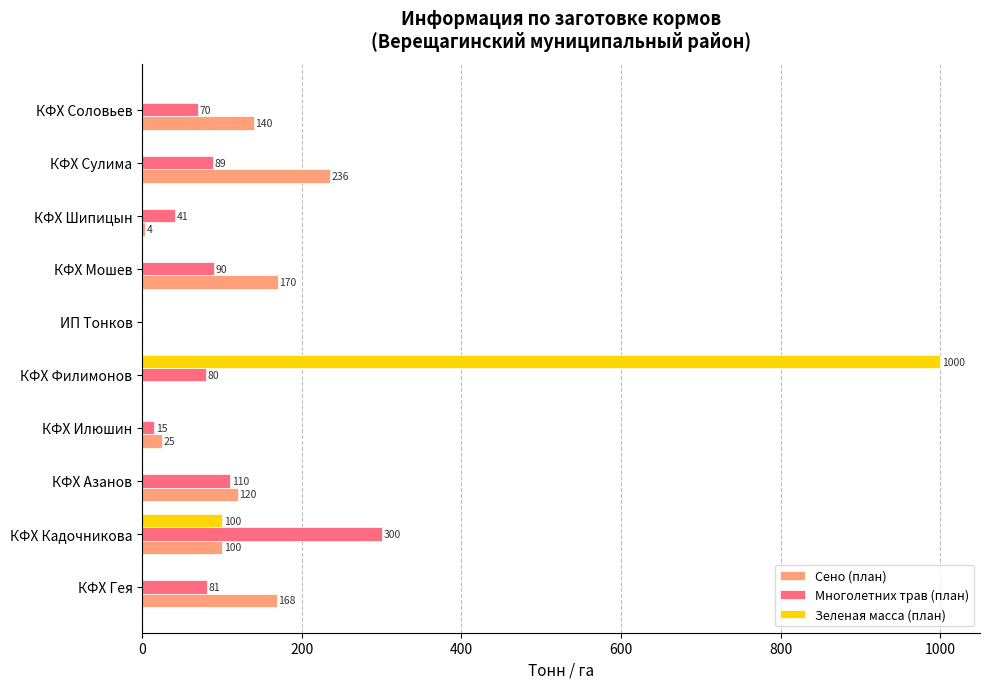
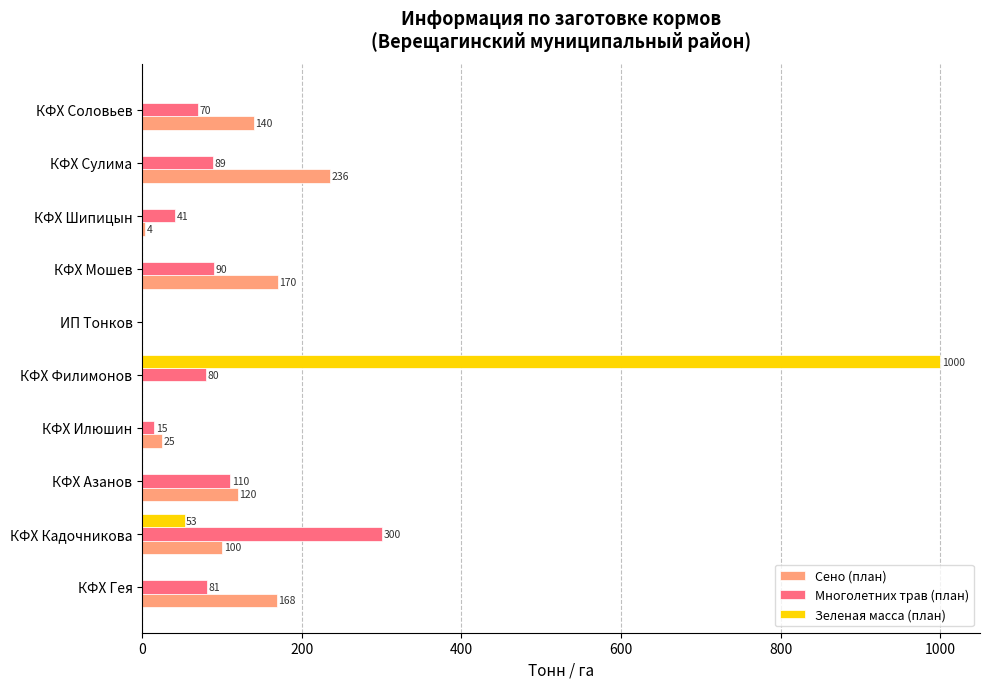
Зеленая масса (план), КФХ Кадочникова: 100 -> 53
